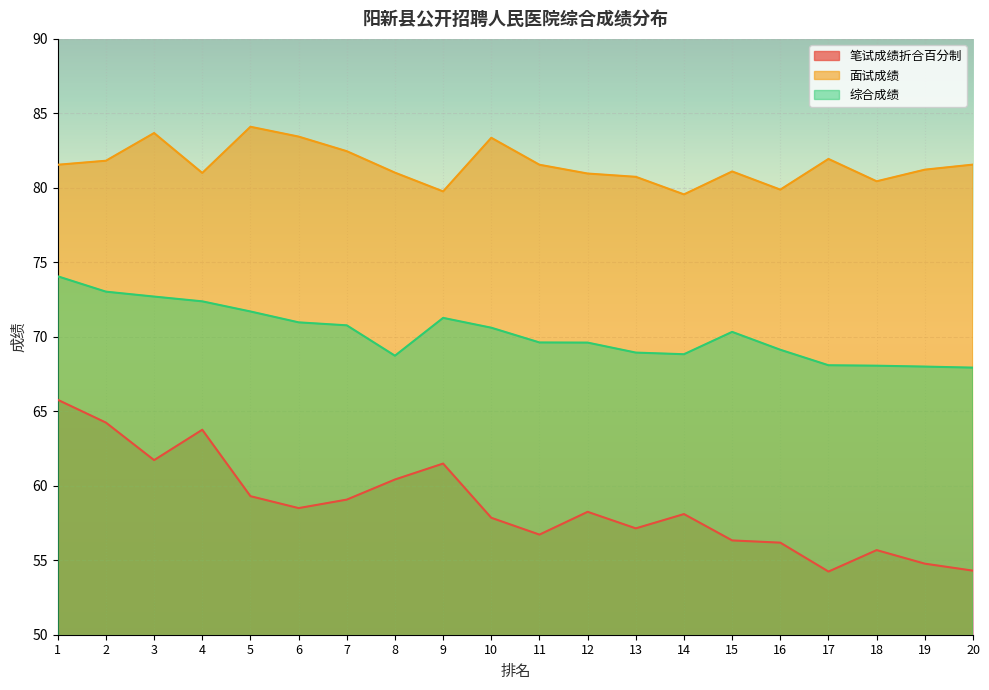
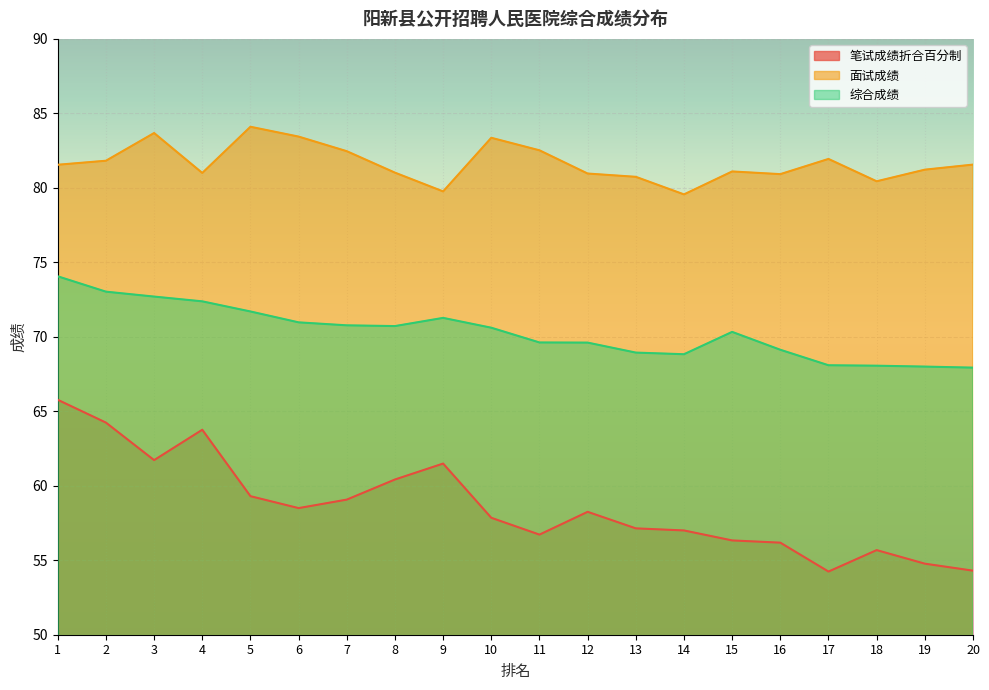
综合成绩, 8: 68.7 -> 70.7
面试成绩, 11: 81.6 -> 82.5
笔试成绩折合百分制, 14: 58.1 -> 57.0
面试成绩, 16: 79.9 -> 80.9
